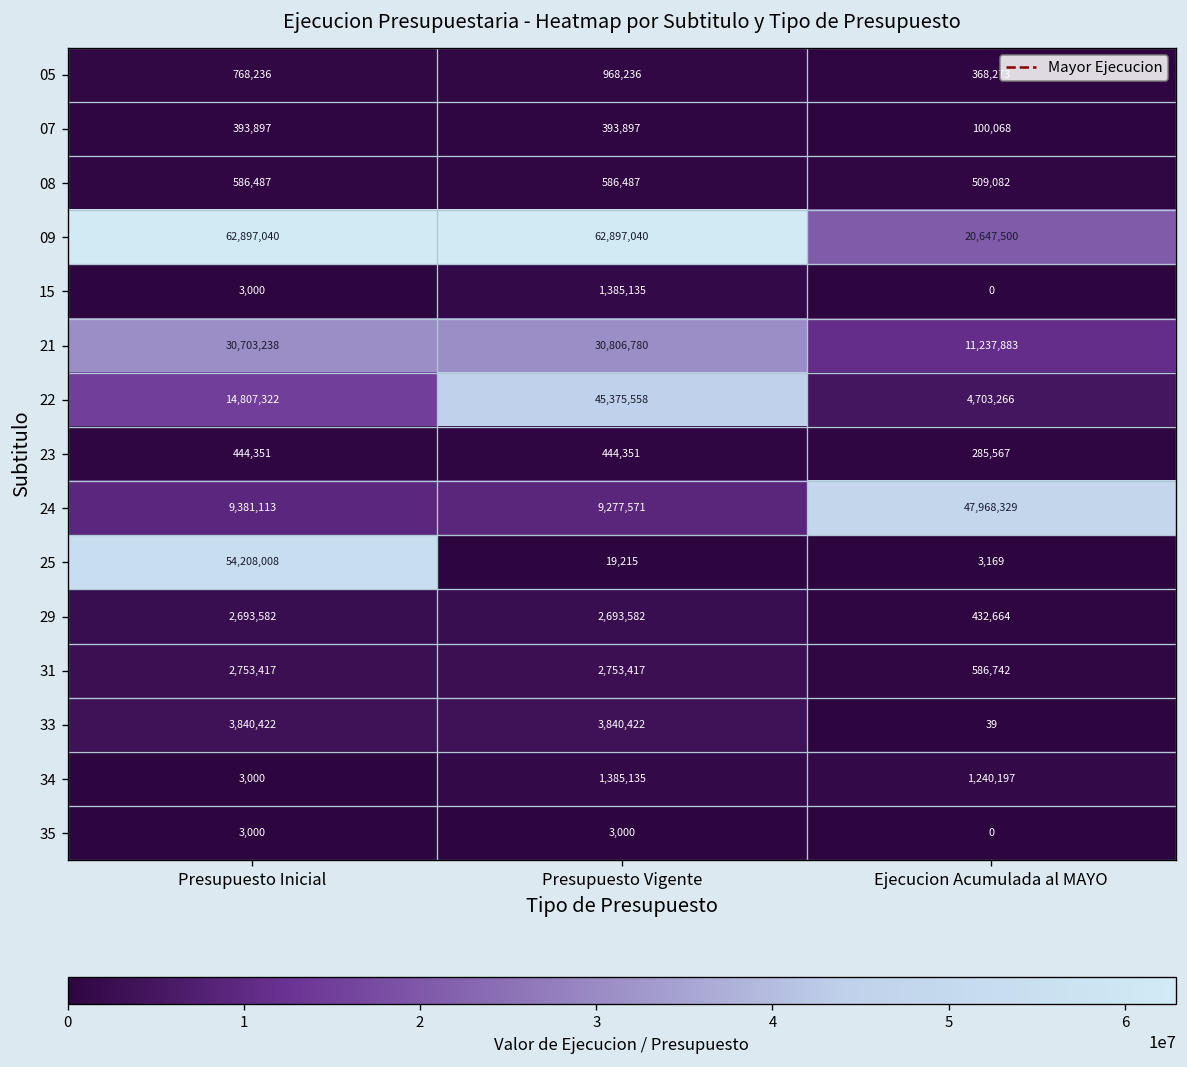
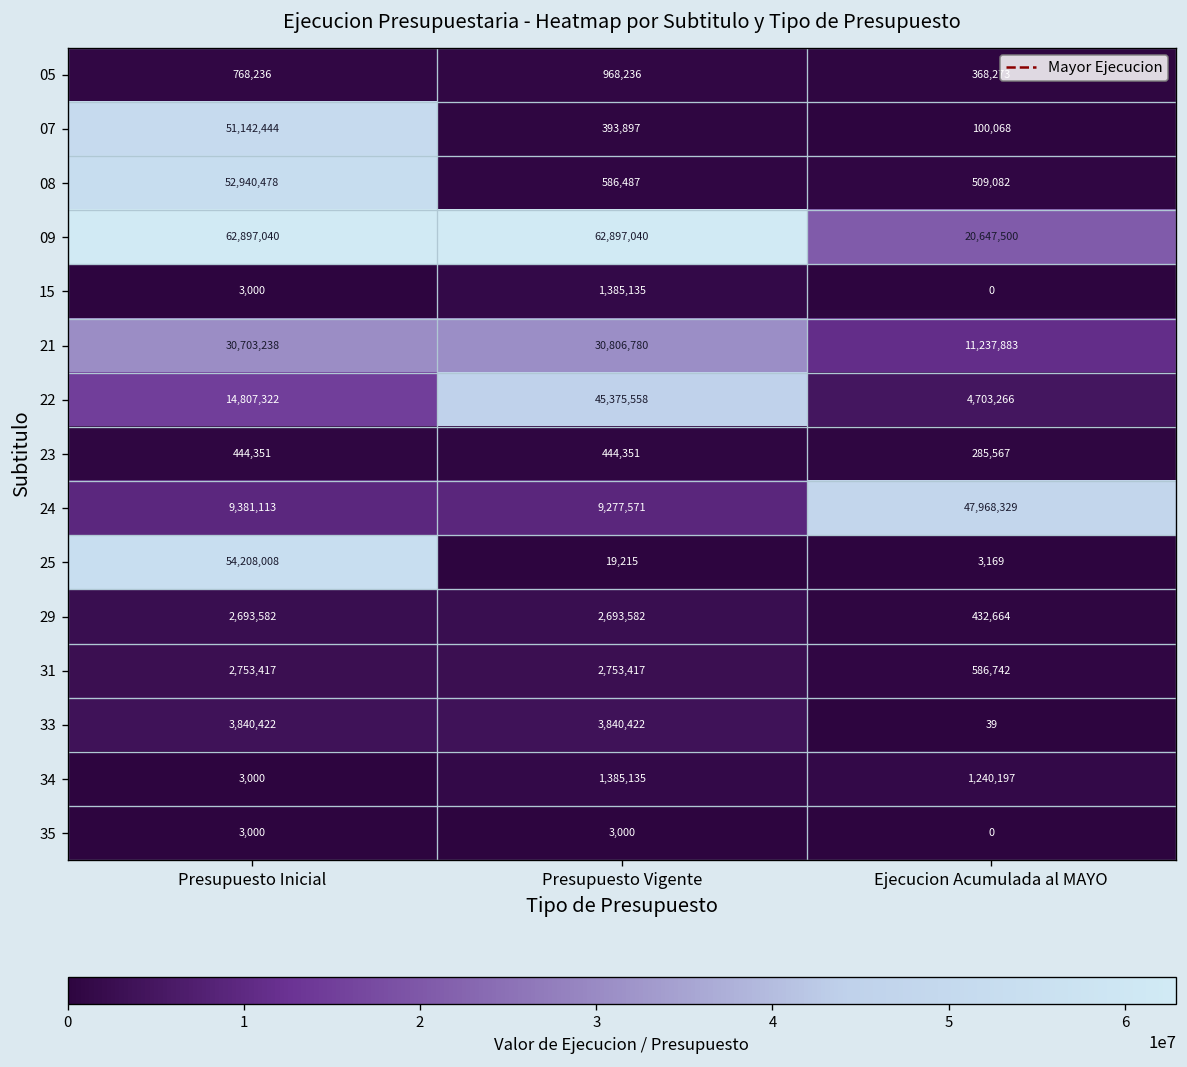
07, Presupuesto Inicial: 393,897 -> 51,142,444
08, Presupuesto Inicial: 586,487 -> 52,940,478
